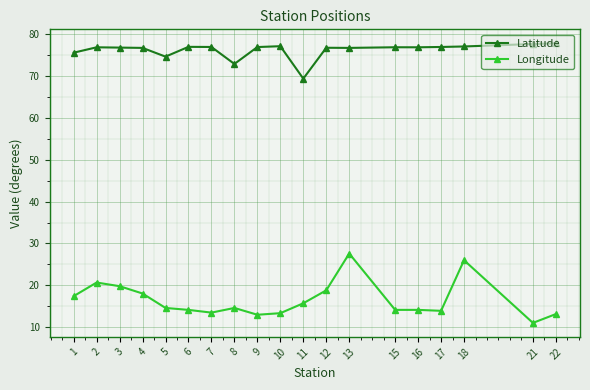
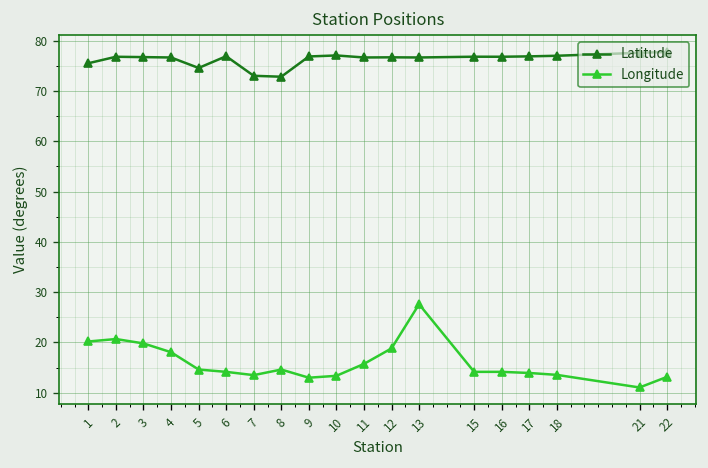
Longitude, 1: 17 -> 20
Latitude, 7: 77 -> 73
Latitude, 11: 69 -> 77
Longitude, 18: 26 -> 14
